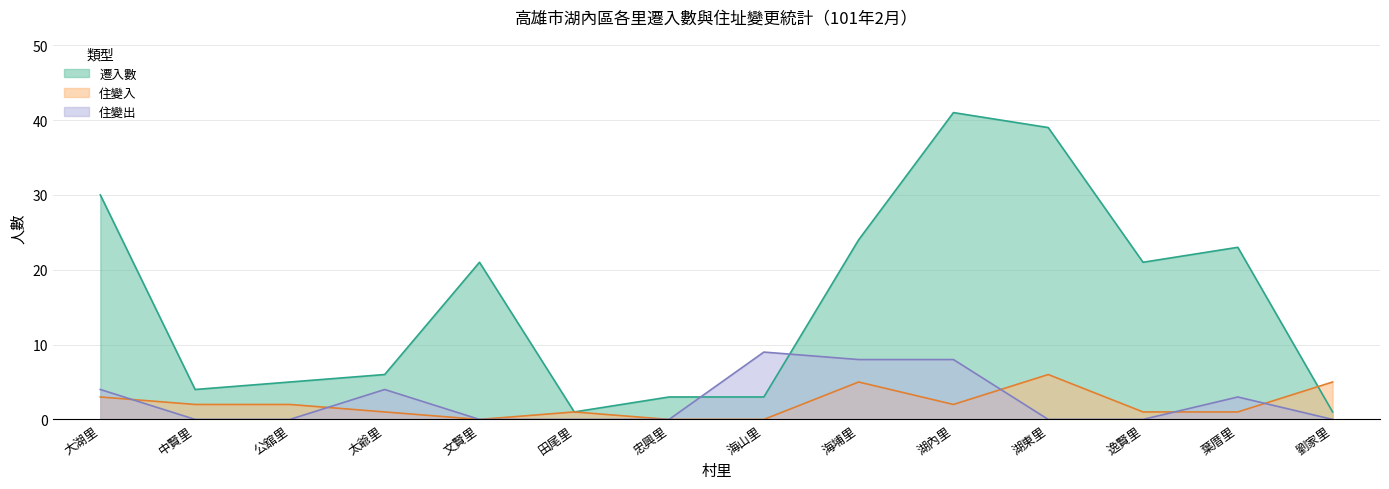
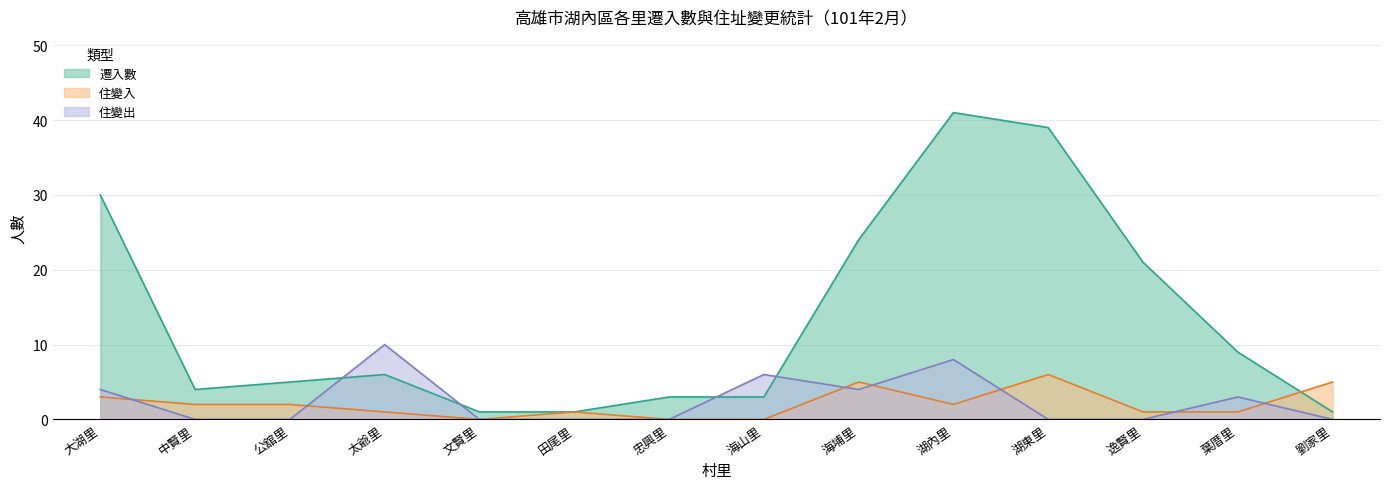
住變出, 太爺里: 4 -> 10
遷入數, 文賢里: 21 -> 1
住變出, 海山里: 9 -> 6
住變出, 海埔里: 8 -> 4
遷入數, 葉厝里: 23 -> 9
